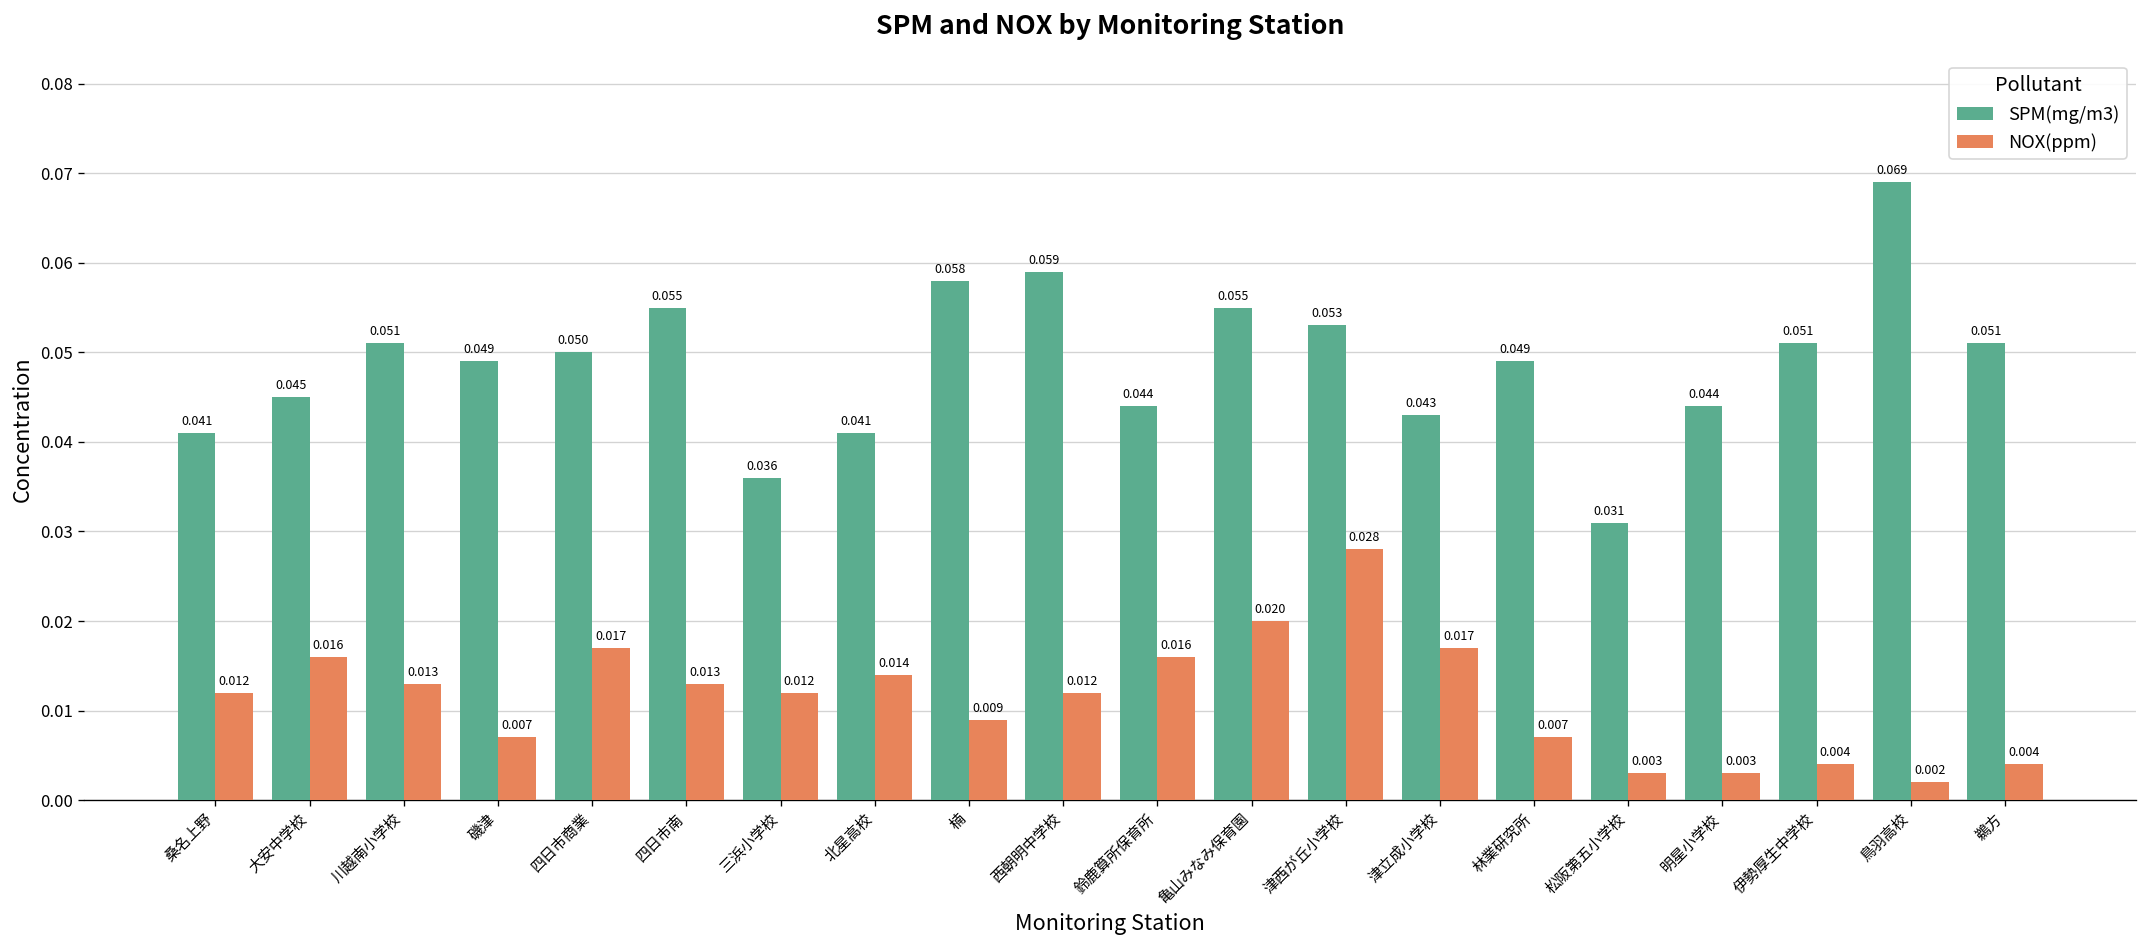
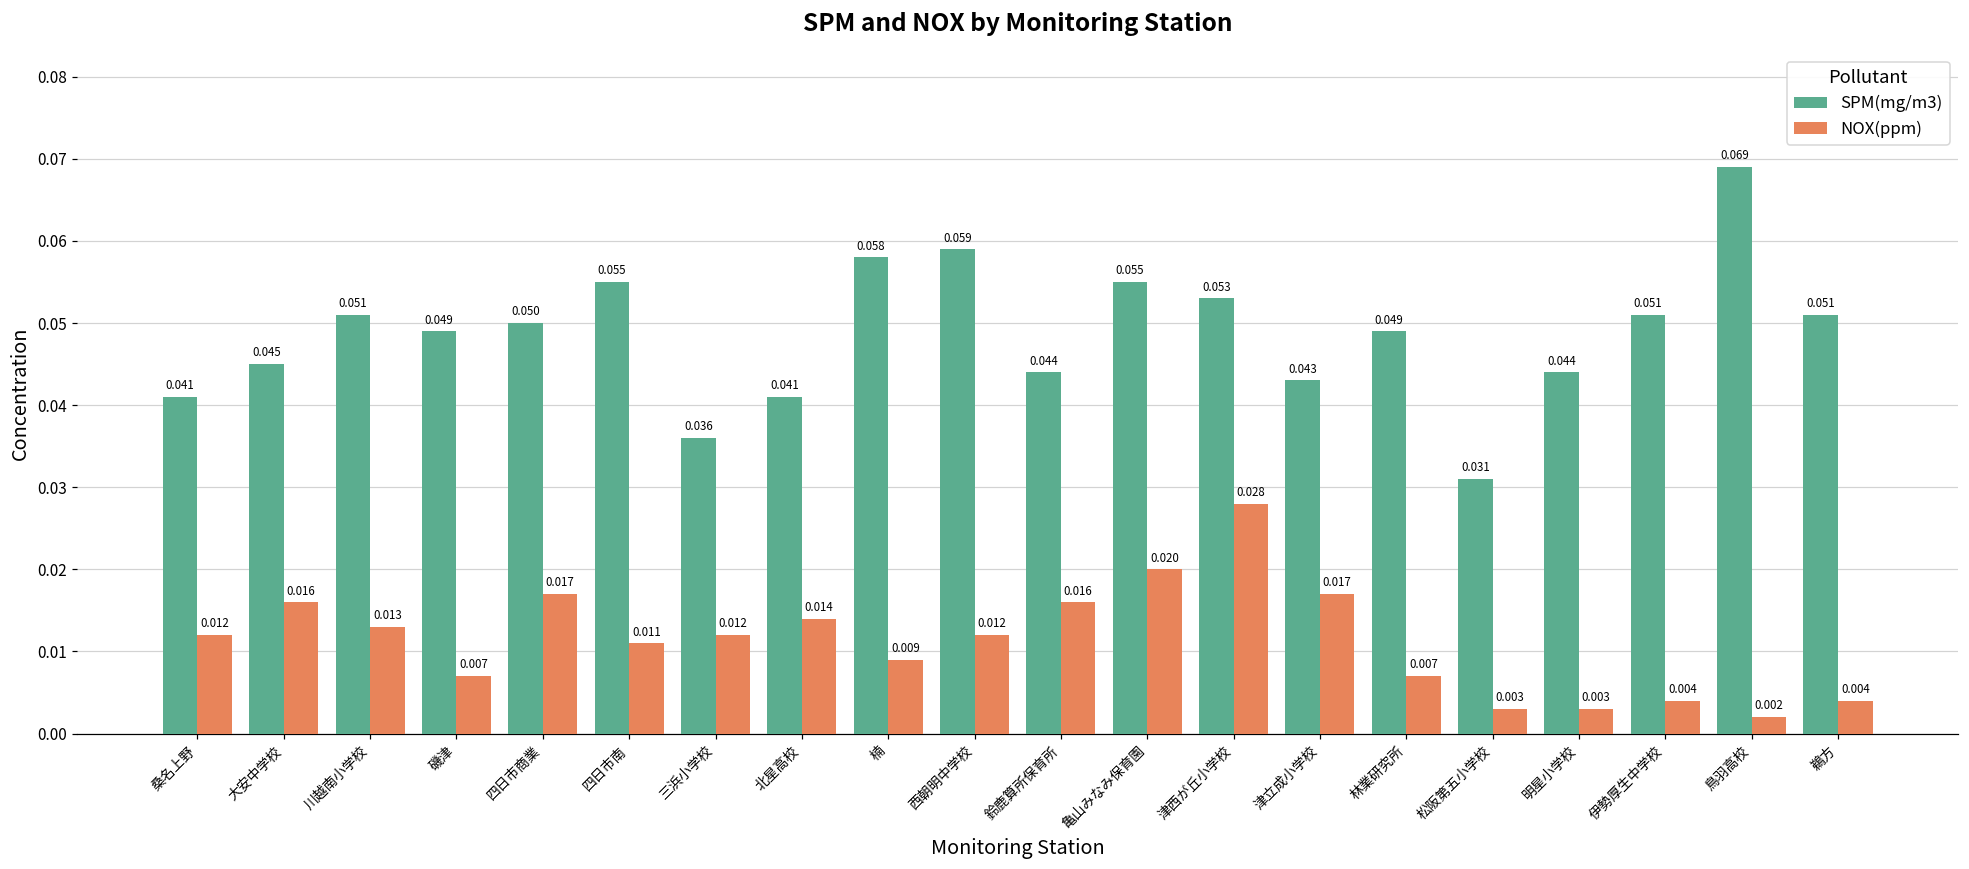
NOX(ppm), 四日市南: 0.013 -> 0.011
